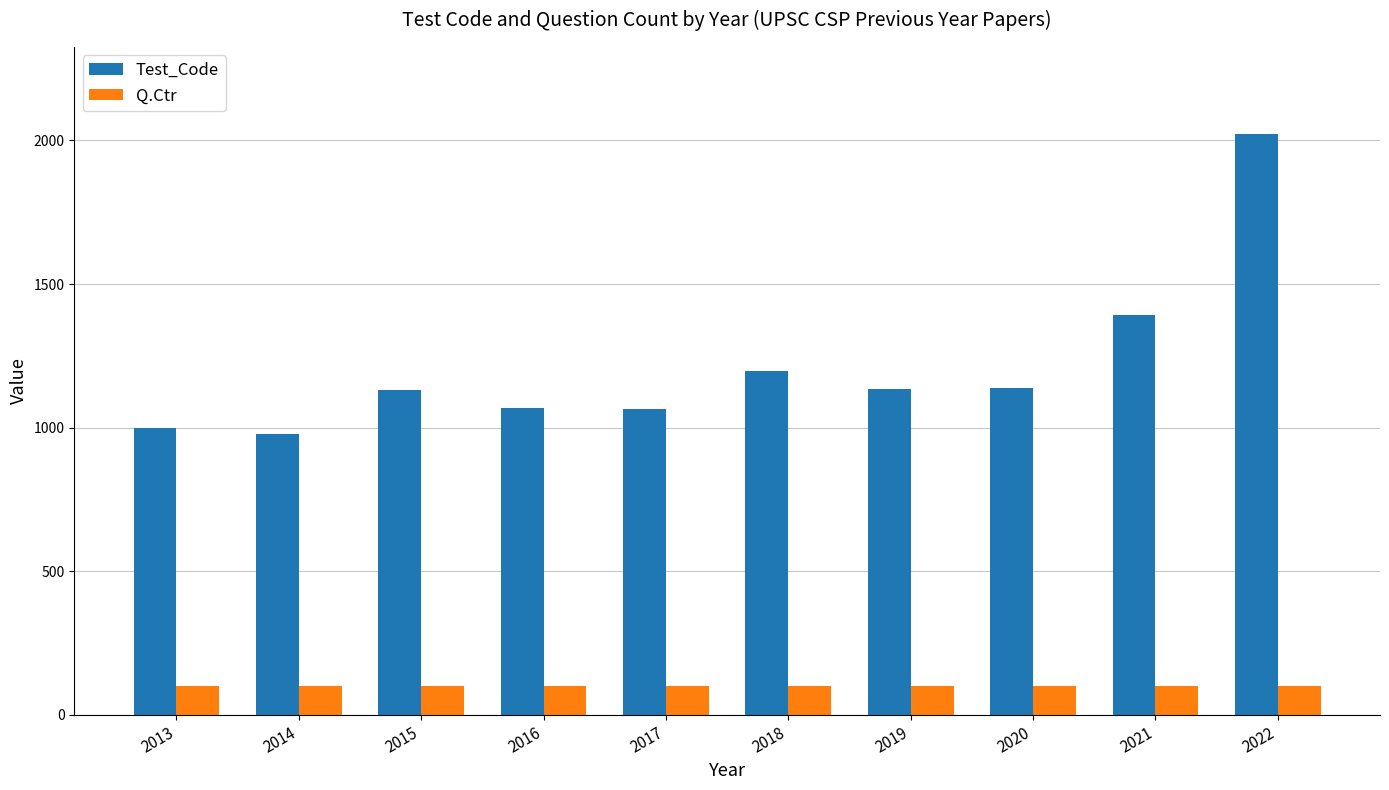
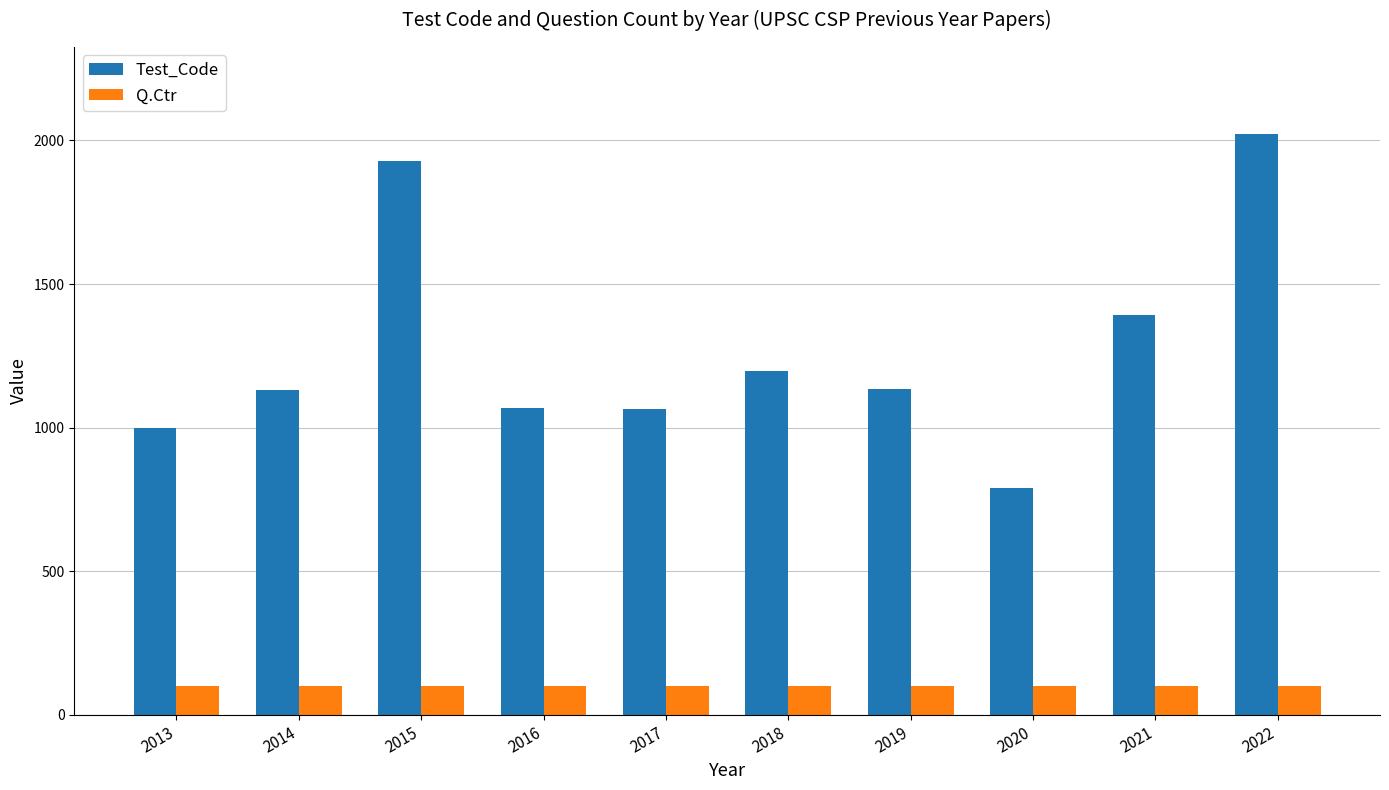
Test_Code, 2014: 980 -> 1130
Test_Code, 2015: 1130 -> 1930
Test_Code, 2020: 1140 -> 790
